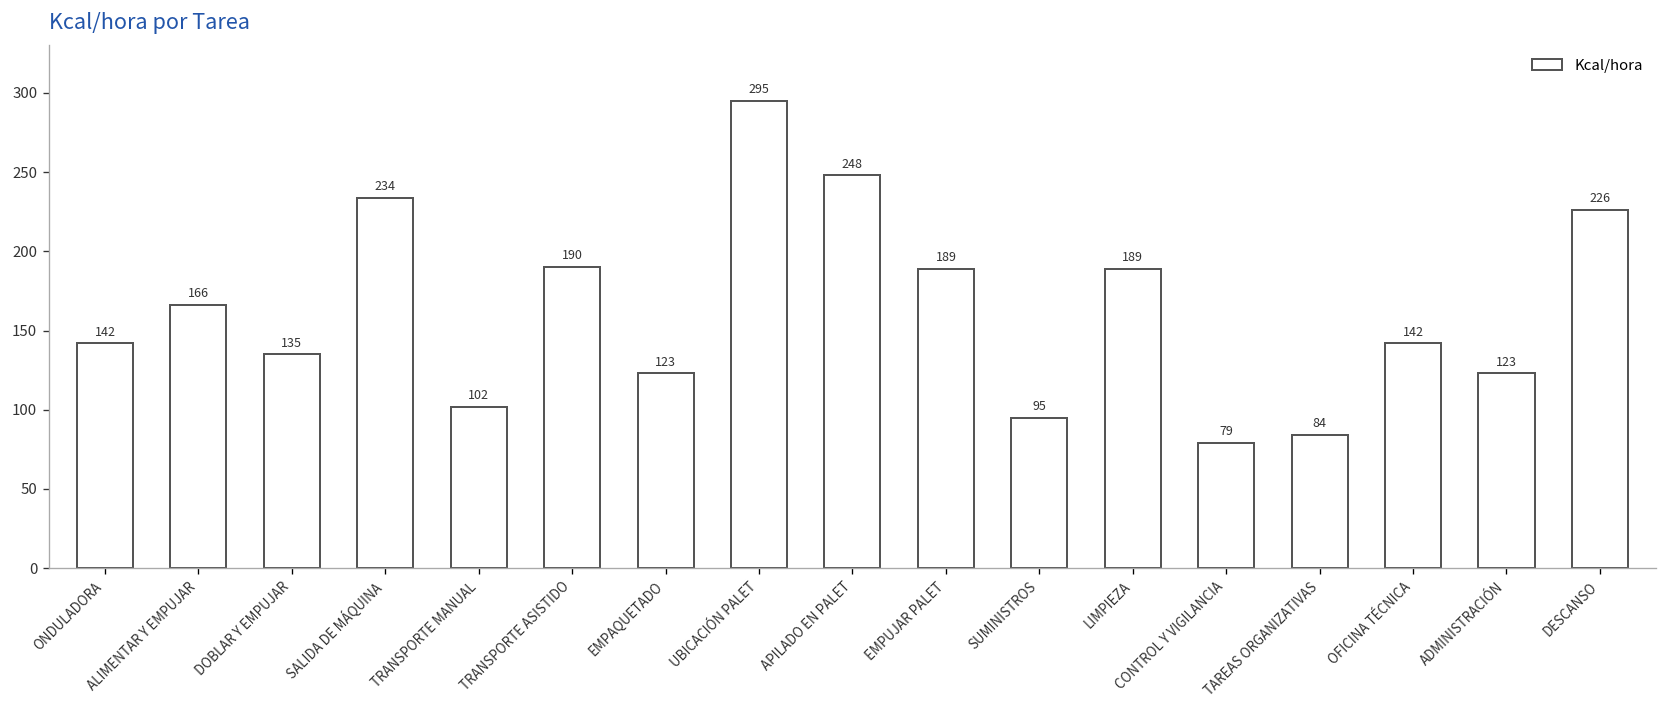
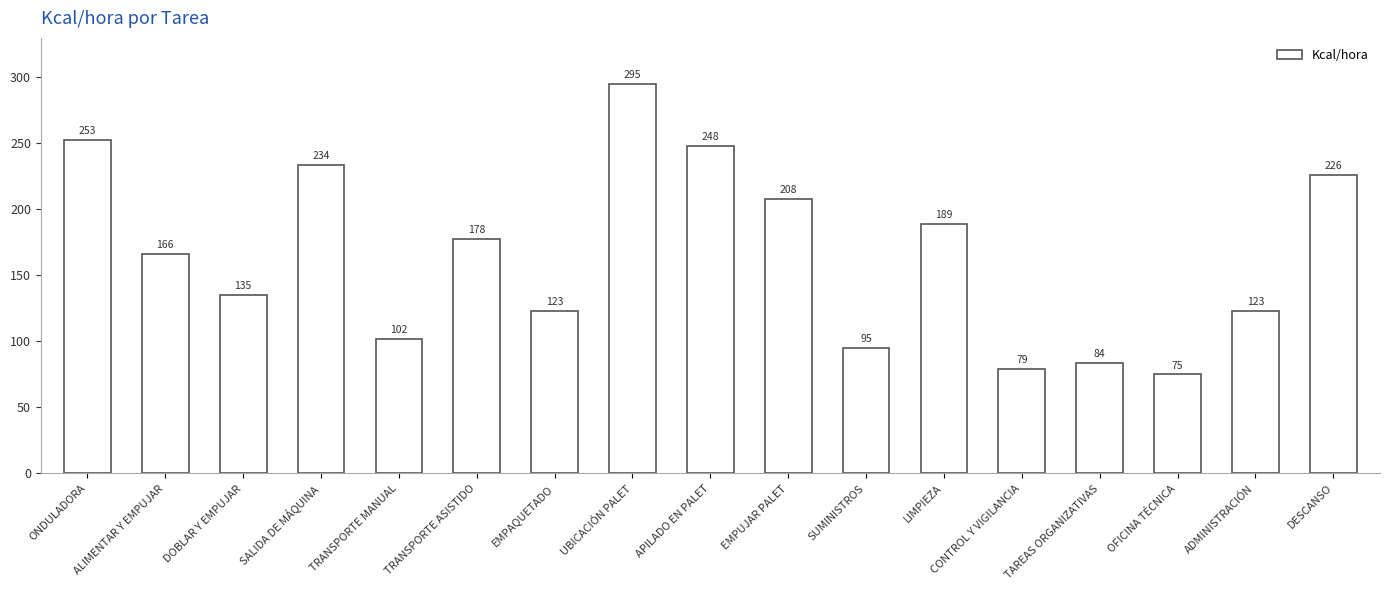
ONDULADORA: 142 -> 253
TRANSPORTE ASISTIDO: 190 -> 178
EMPUJAR PALET: 189 -> 208
OFICINA TÉCNICA: 142 -> 75
